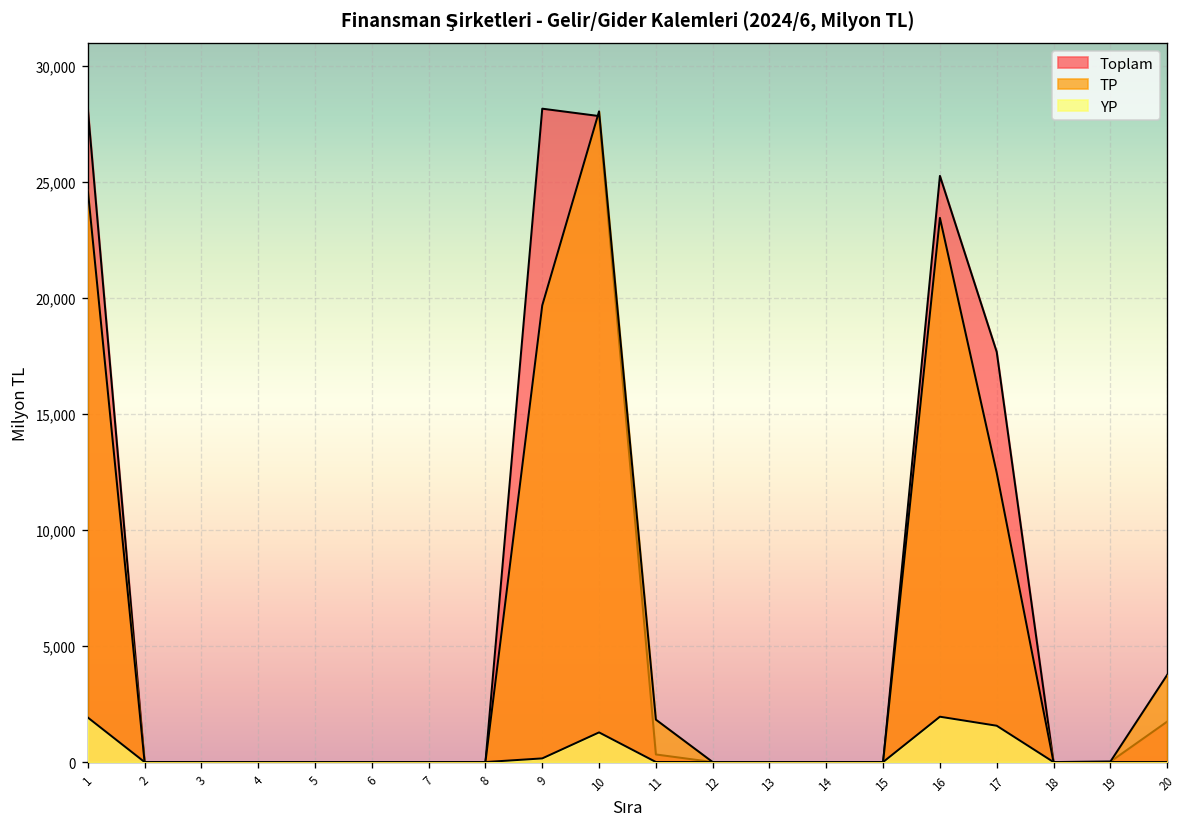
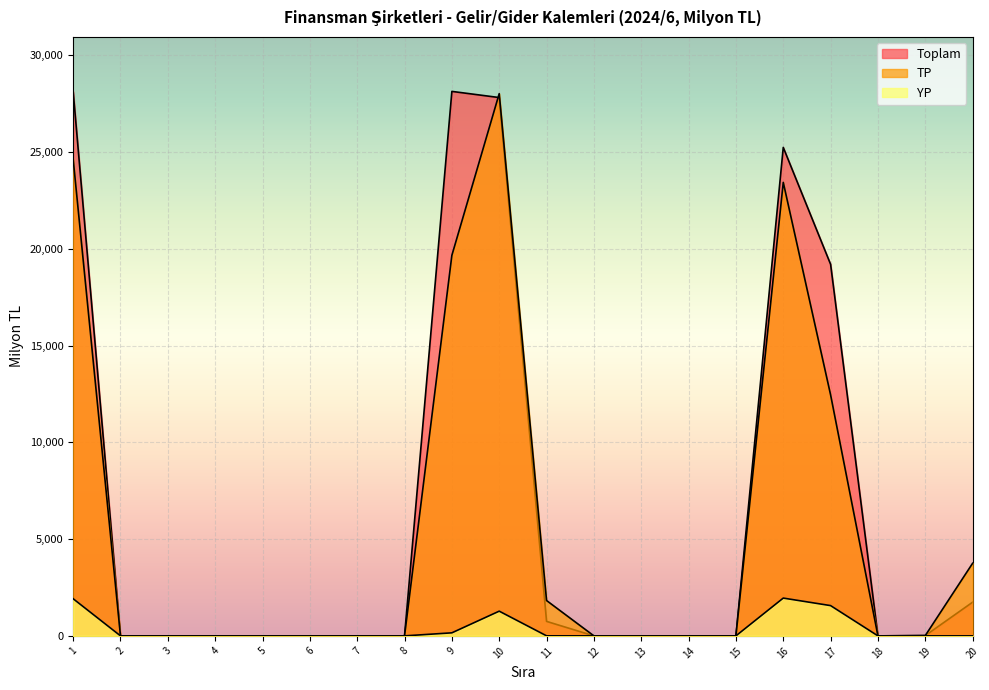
Toplam, 11: 300 -> 700
Toplam, 17: 17,700 -> 19,200
